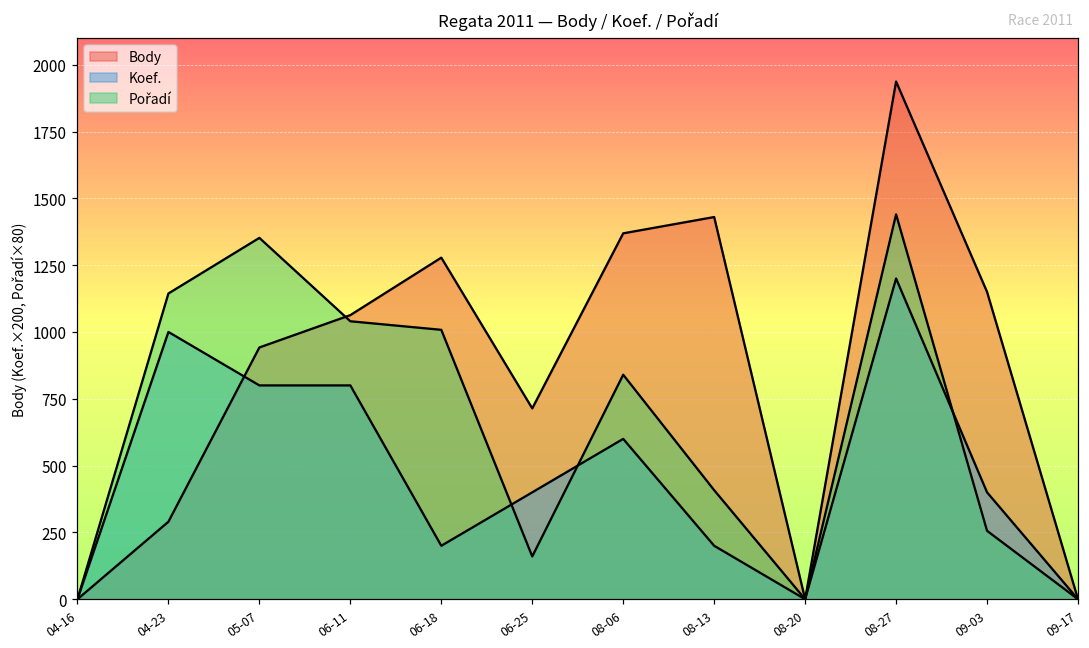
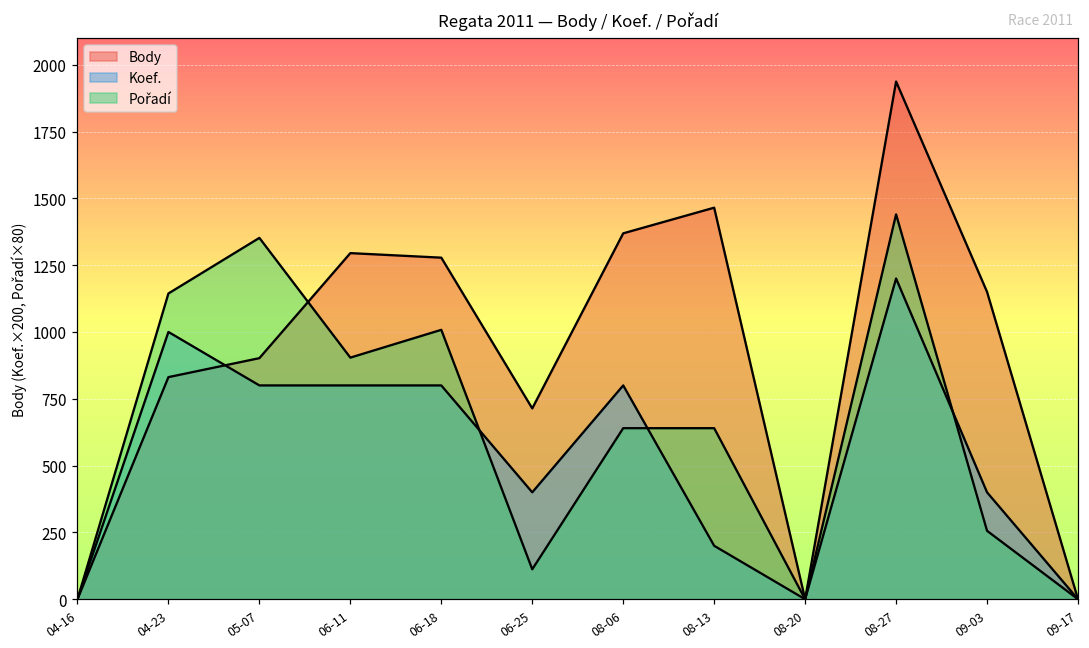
Body, 04-23: 290 -> 830
Body, 05-07: 940 -> 900
Body, 06-11: 1060 -> 1300
Pořadí, 06-11: 1040 -> 900
Koef., 06-18: 200 -> 800
Pořadí, 06-25: 160 -> 110
Koef., 08-06: 600 -> 800
Pořadí, 08-06: 840 -> 640
Body, 08-13: 1430 -> 1470
Pořadí, 08-13: 410 -> 640
